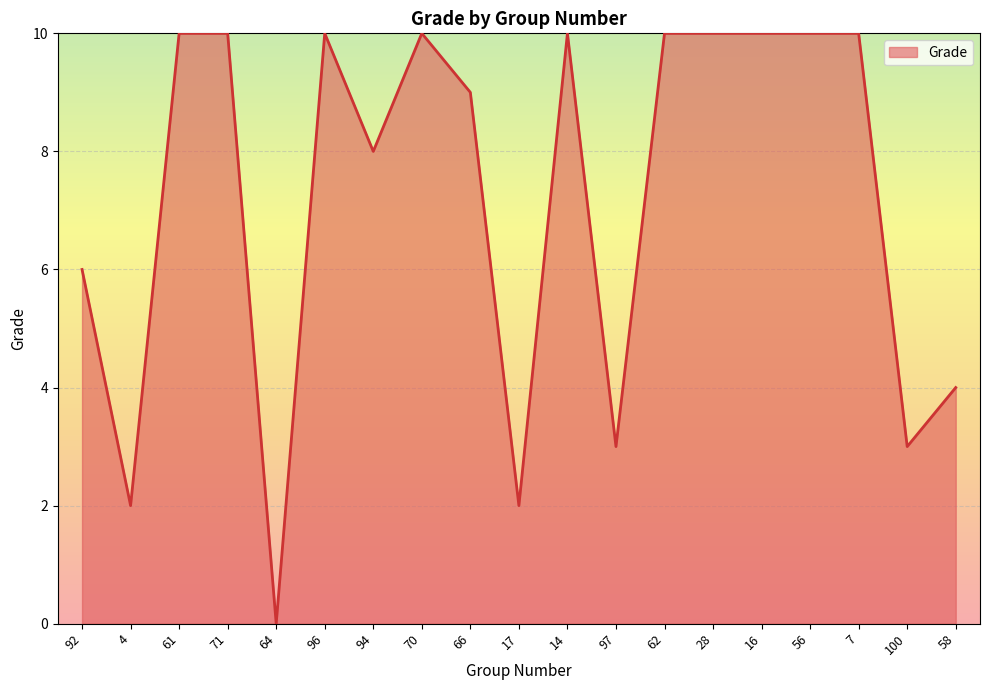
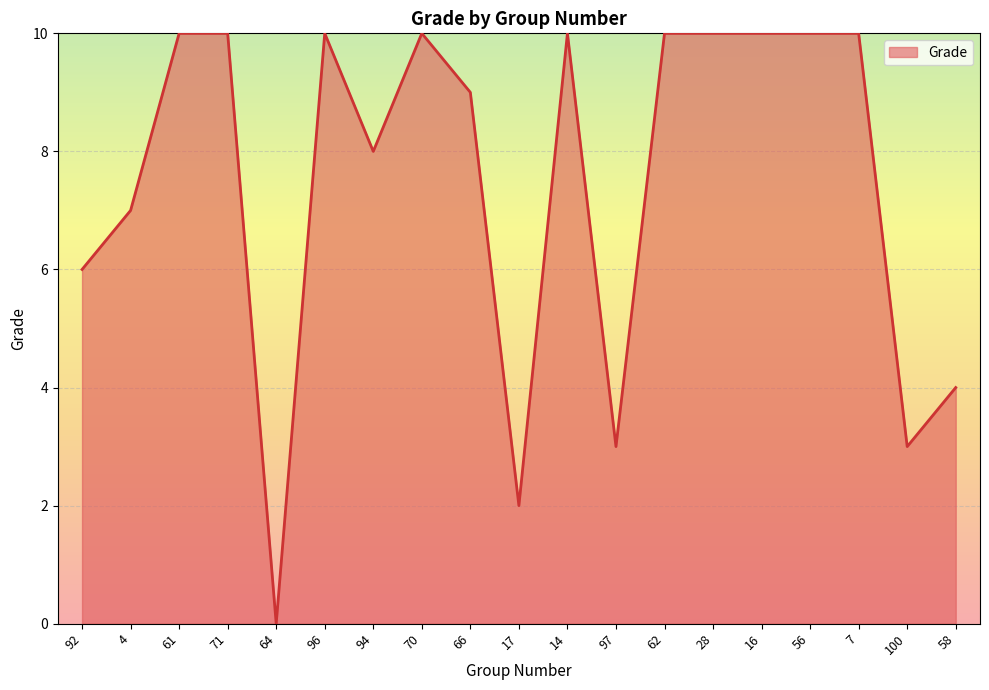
4: 2 -> 7
